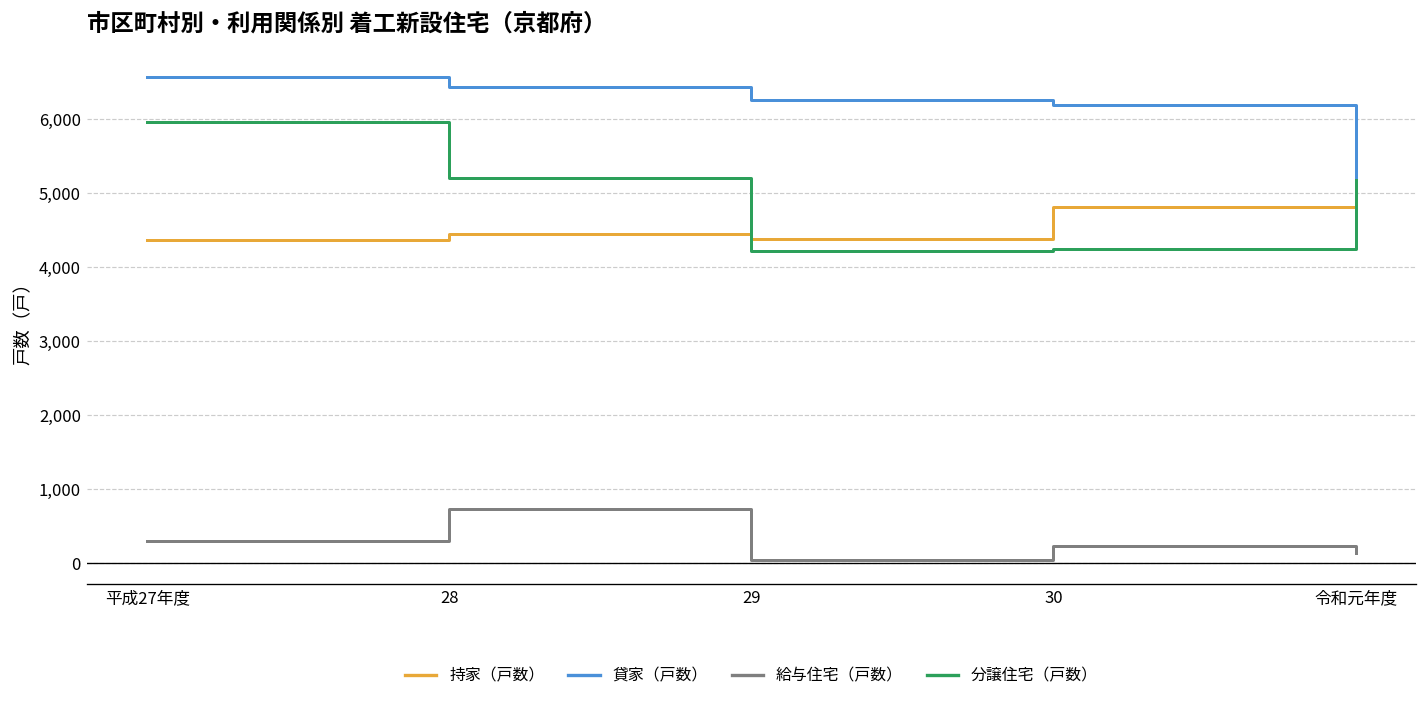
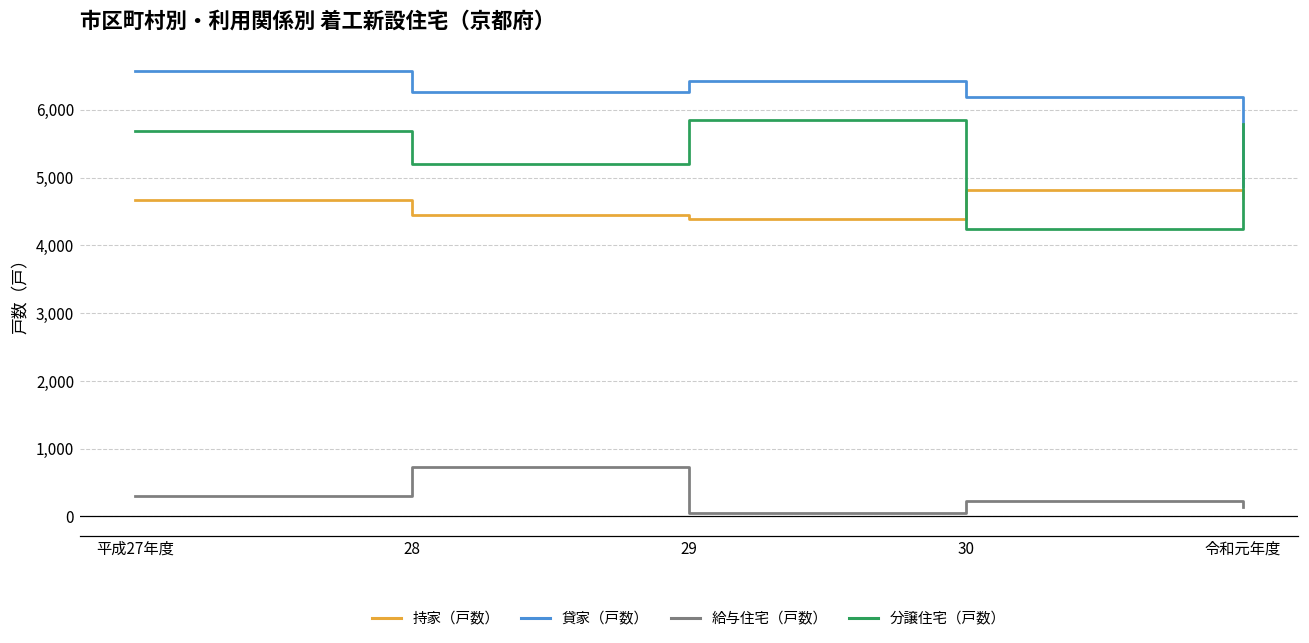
持家（戸数）, 平成27年度: 4,400 -> 4,700
分譲住宅（戸数）, 平成27年度: 6,000 -> 5,700
貸家（戸数）, 28: 6,400 -> 6,300
貸家（戸数）, 29: 6,300 -> 6,400
分譲住宅（戸数）, 29: 4,200 -> 5,800
持家（戸数）, 令和元年度: 4,400 -> 4,700
分譲住宅（戸数）, 令和元年度: 5,200 -> 5,800
